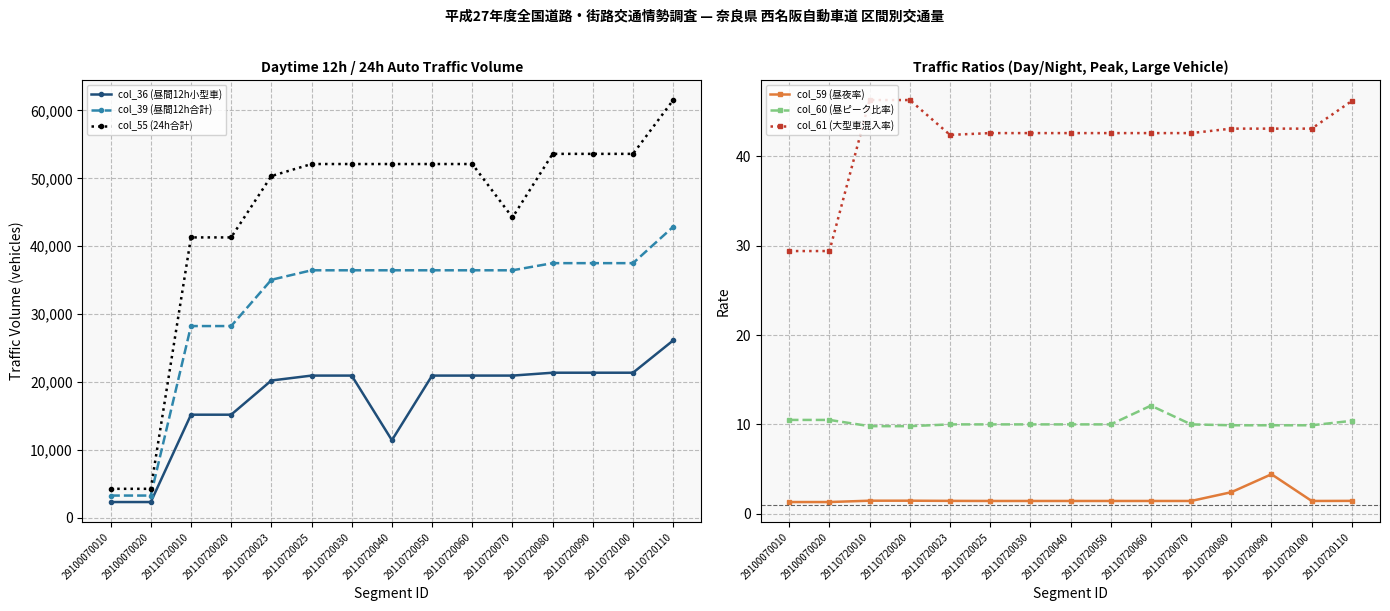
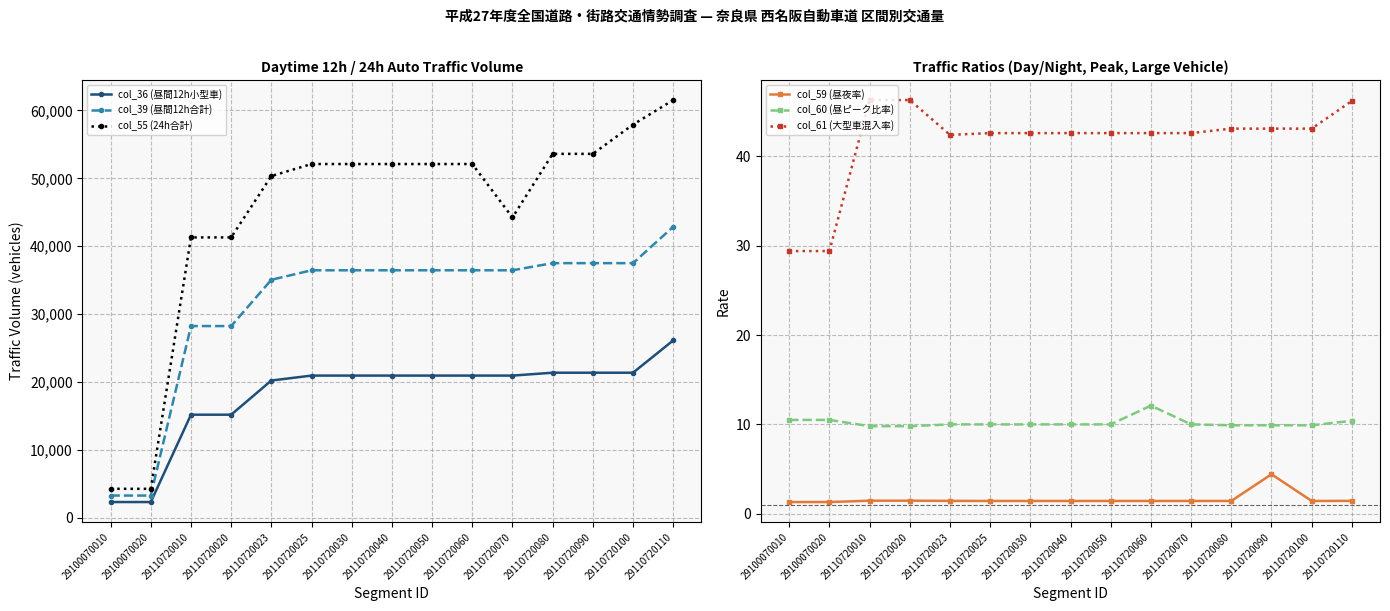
Daytime 12h / 24h Auto Traffic Volume, col_36 (昼間12h小型車), 29110720040: 11,000 -> 21,000
Daytime 12h / 24h Auto Traffic Volume, col_55 (24h合計), 29110720100: 54,000 -> 58,000
Traffic Ratios (Day/Night, Peak, Large Vehicle), col_59 (昼夜率), 29110720080: 2 -> 1
